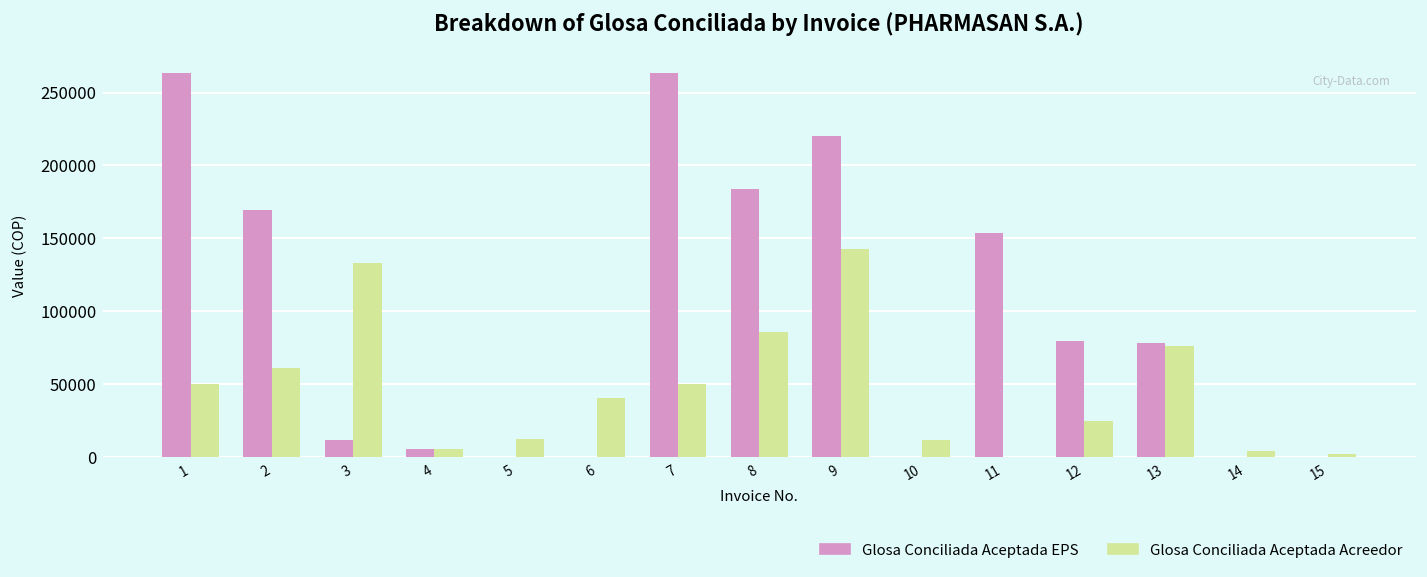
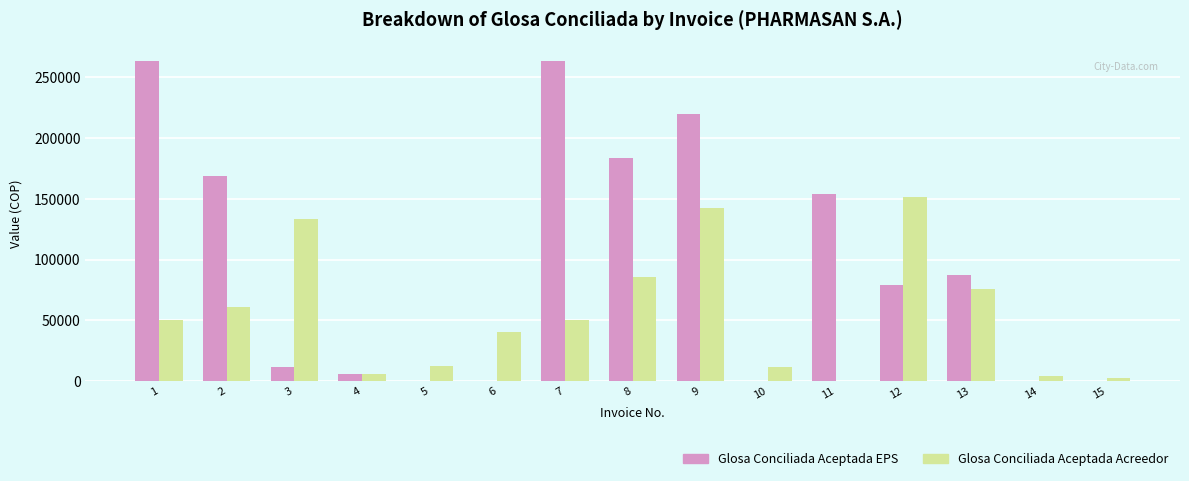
Glosa Conciliada Aceptada Acreedor, 12: 25000 -> 152000
Glosa Conciliada Aceptada EPS, 13: 78000 -> 87000
